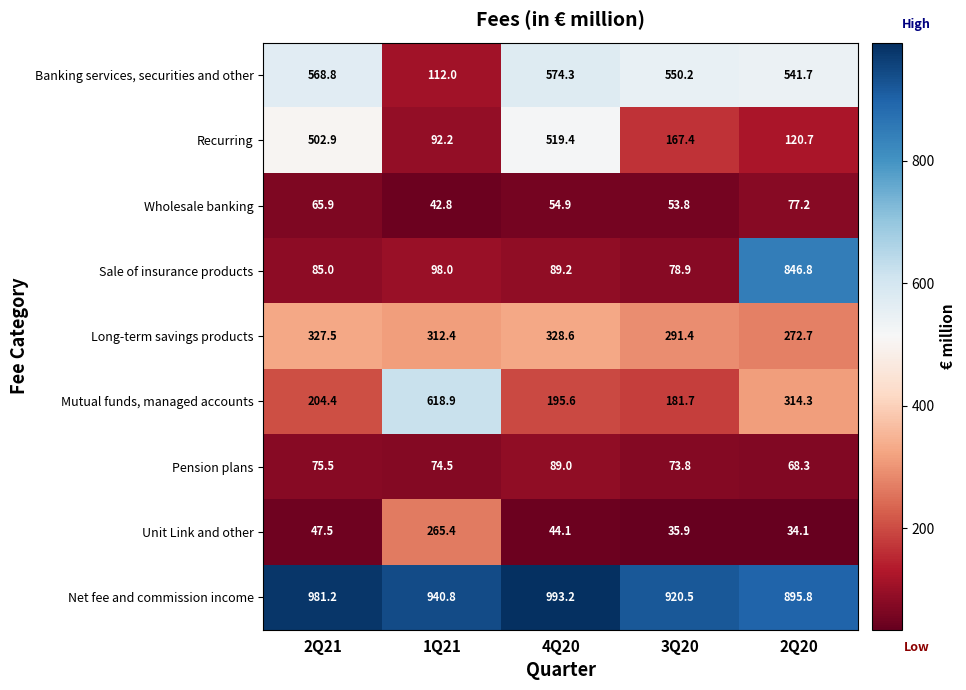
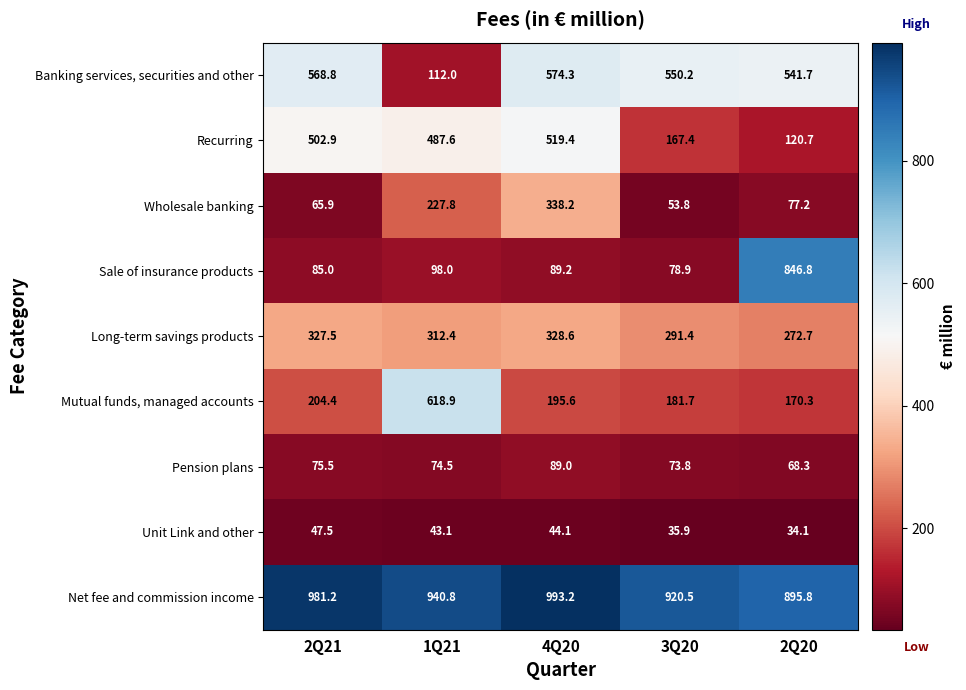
Recurring, 1Q21: 92.2 -> 487.6
Wholesale banking, 1Q21: 42.8 -> 227.8
Wholesale banking, 4Q20: 54.9 -> 338.2
Mutual funds, managed accounts, 2Q20: 314.3 -> 170.3
Unit Link and other, 1Q21: 265.4 -> 43.1
